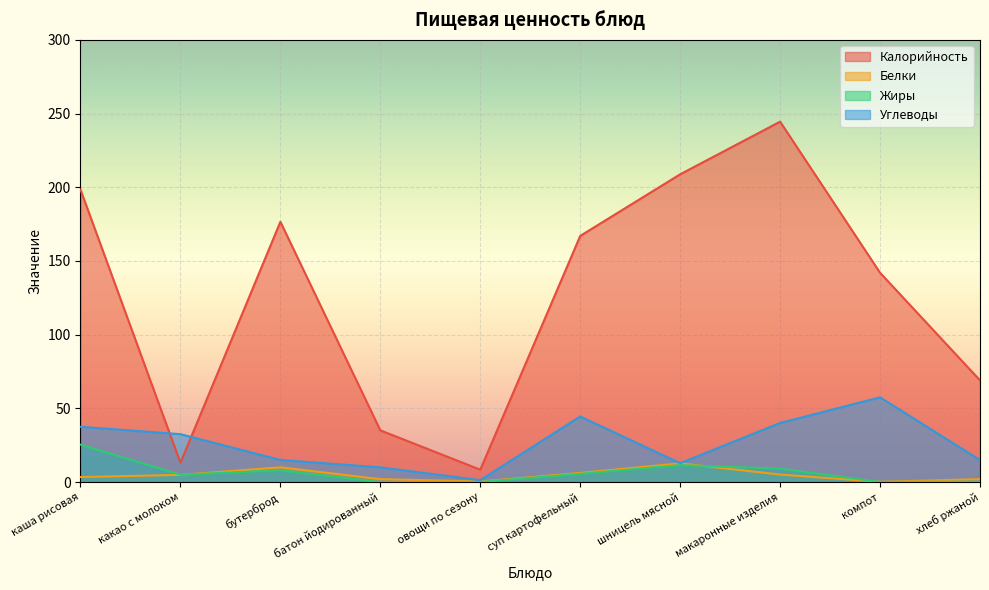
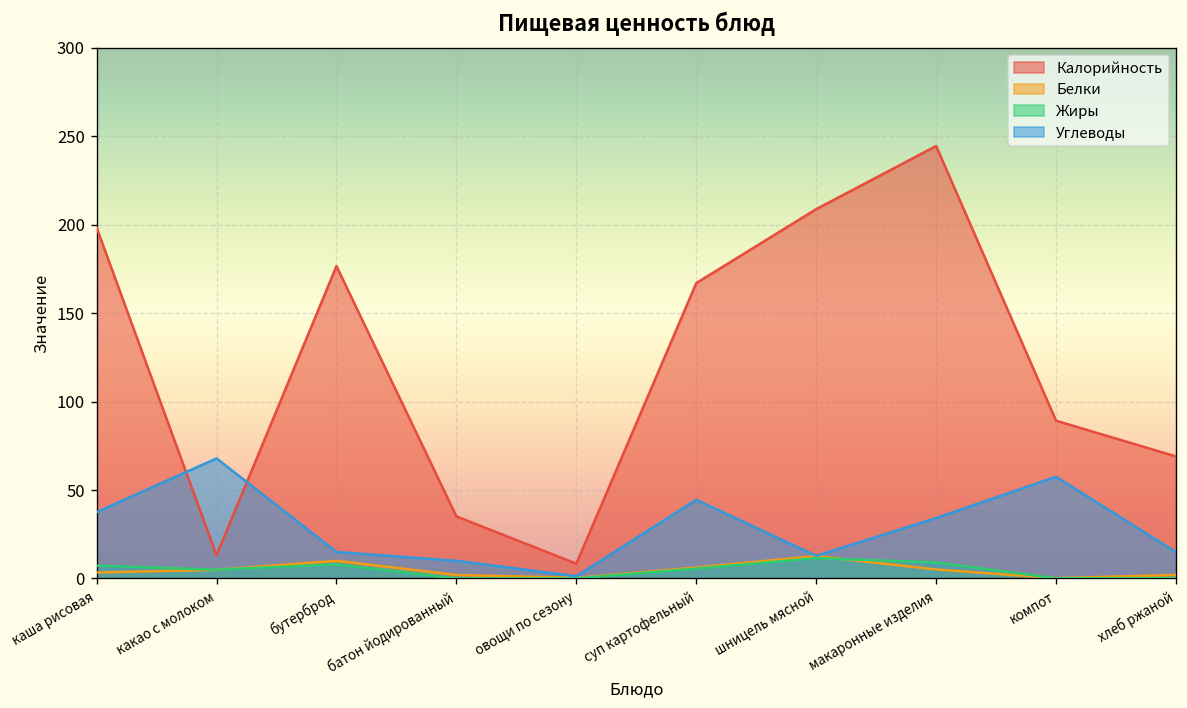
Жиры, каша рисовая: 25 -> 7
Углеводы, какао с молоком: 33 -> 68
Углеводы, макаронные изделия: 40 -> 34
Калорийность, компот: 142 -> 89
